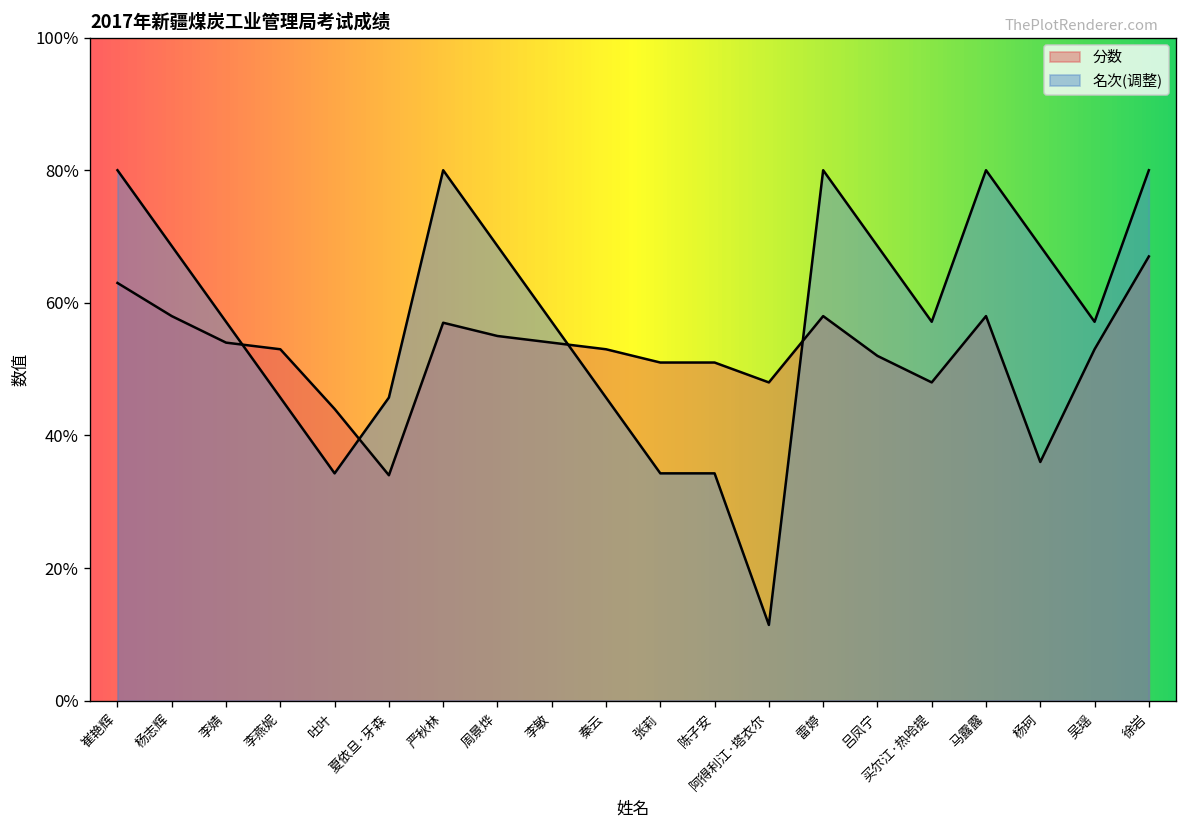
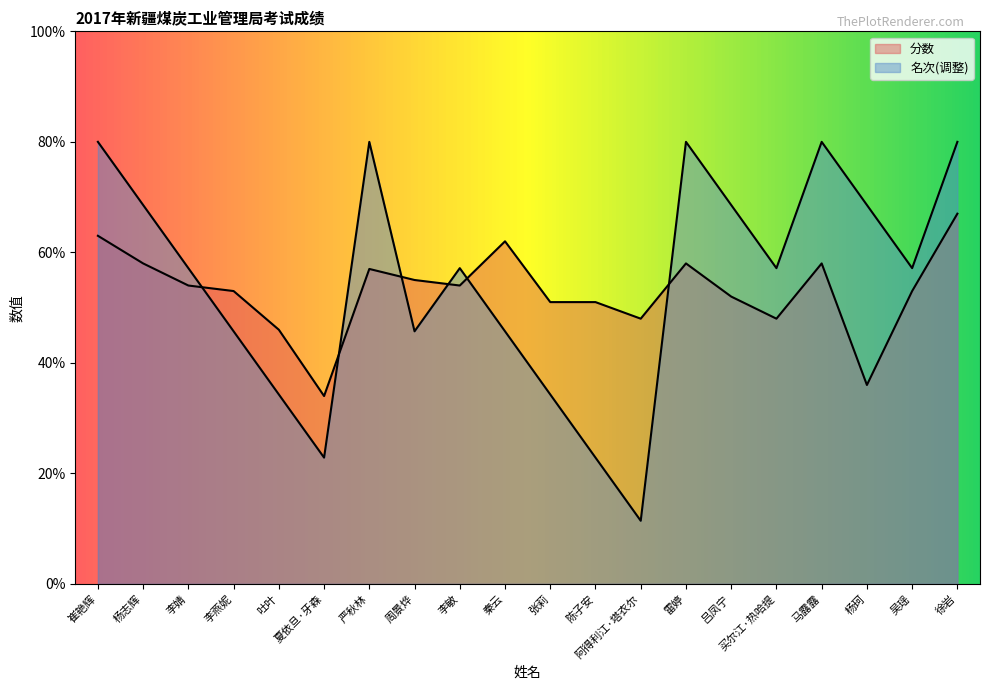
分数, 吐叶: 44% -> 46%
名次(调整), 夏依旦·牙森: 46% -> 23%
名次(调整), 周景烨: 69% -> 46%
分数, 秦云: 53% -> 62%
名次(调整), 陈子安: 34% -> 23%
